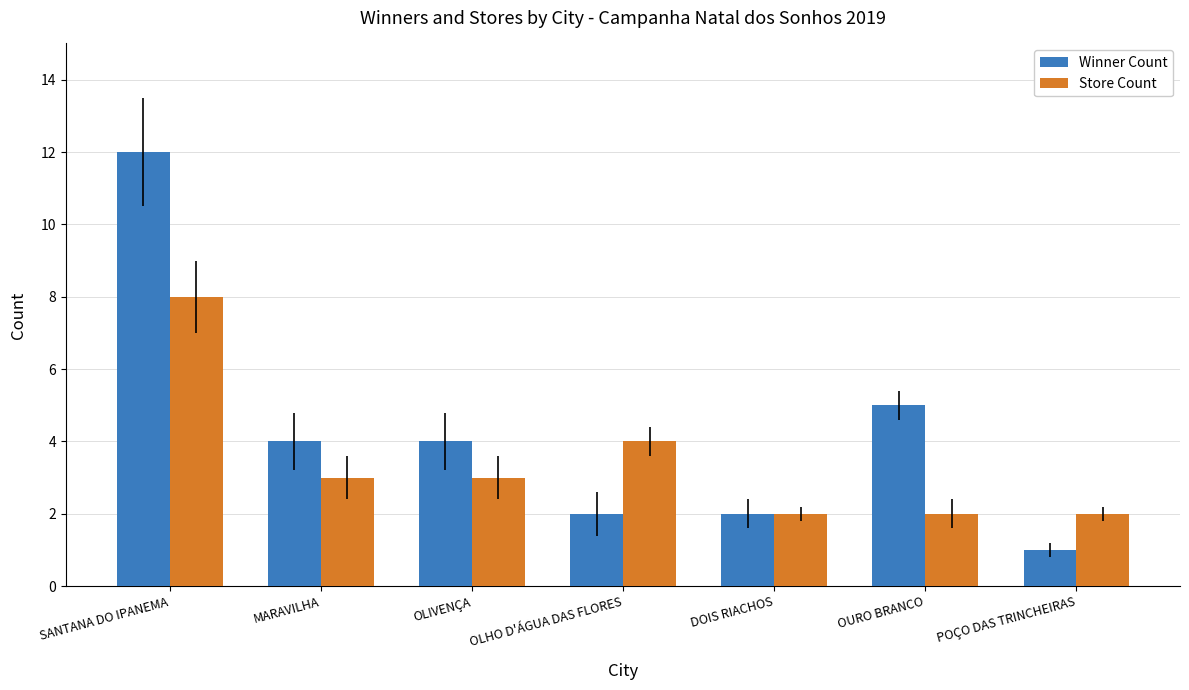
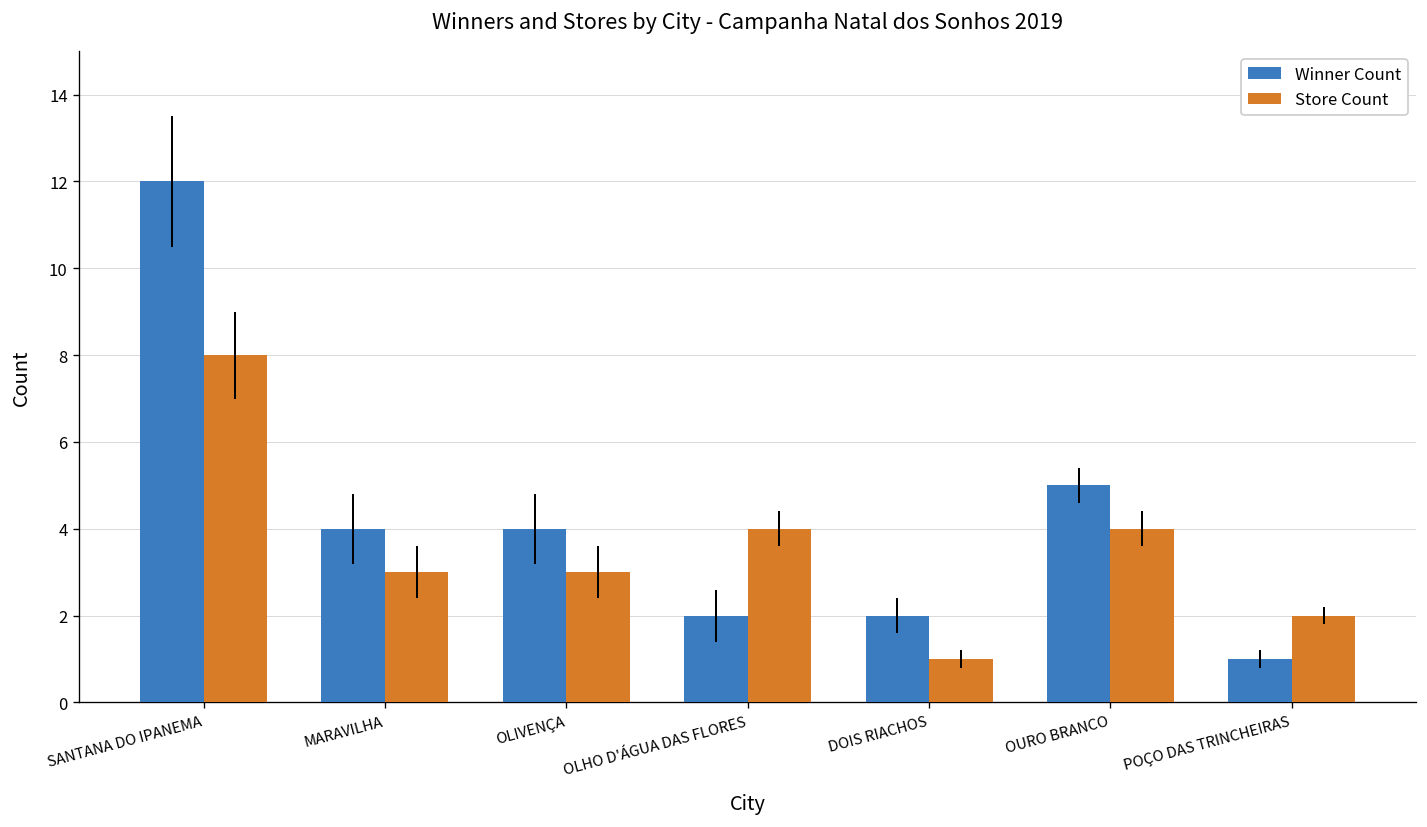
Store Count, DOIS RIACHOS: 2 -> 1
Store Count, OURO BRANCO: 2 -> 4
